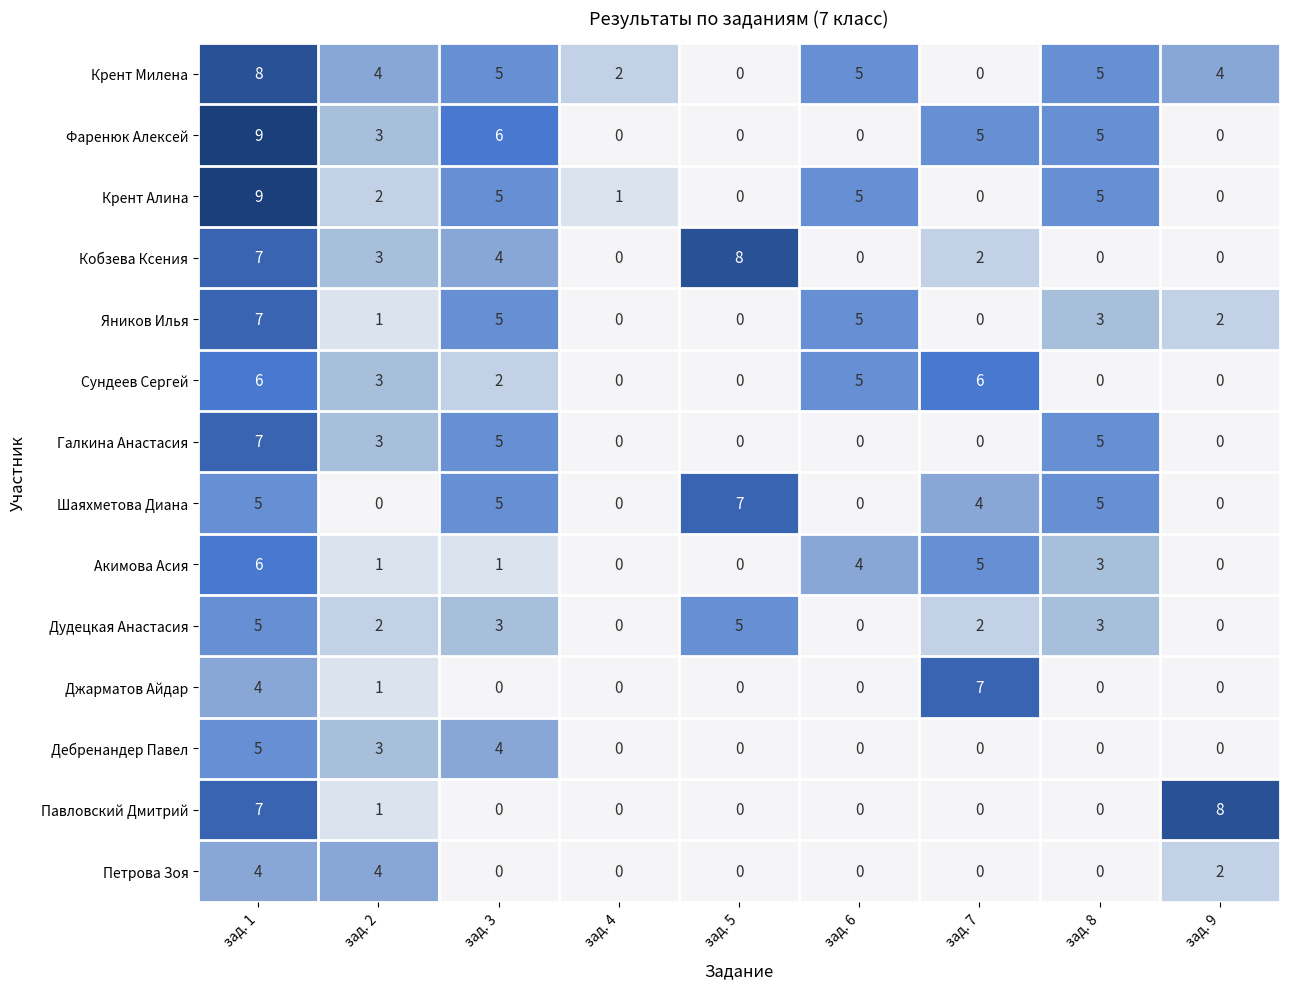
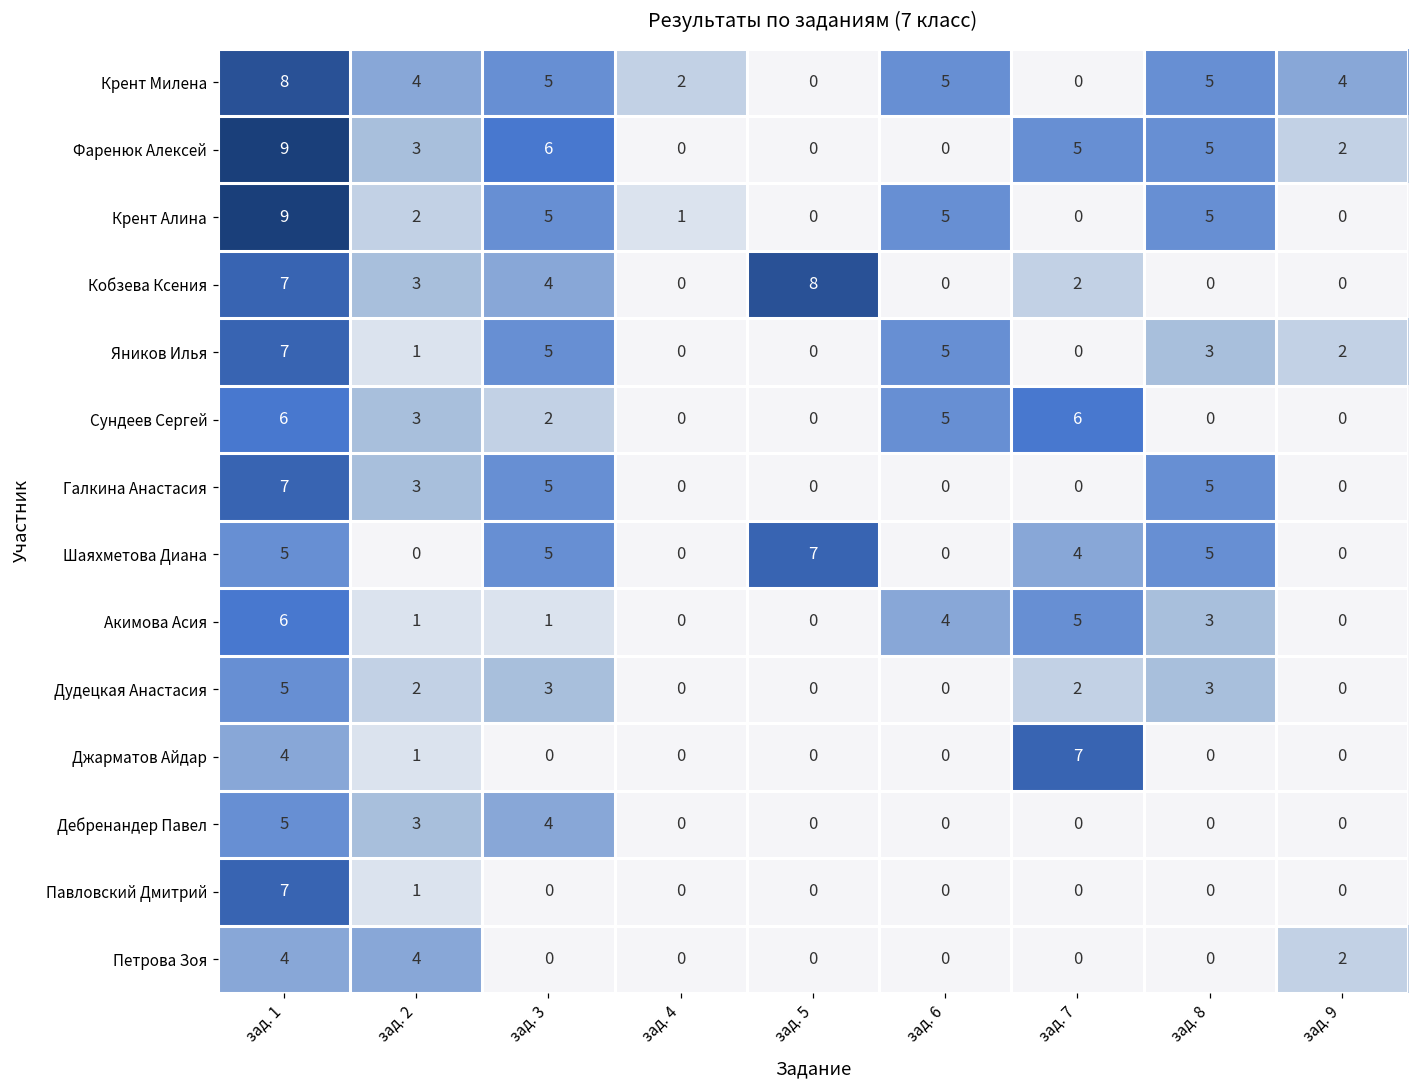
Фаренюк Алексей, зад. 9: 0 -> 2
Дудецкая Анастасия, зад. 5: 5 -> 0
Павловский Дмитрий, зад. 9: 8 -> 0
